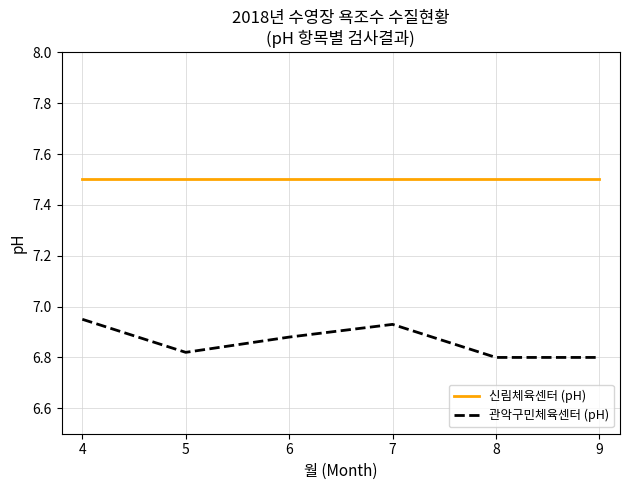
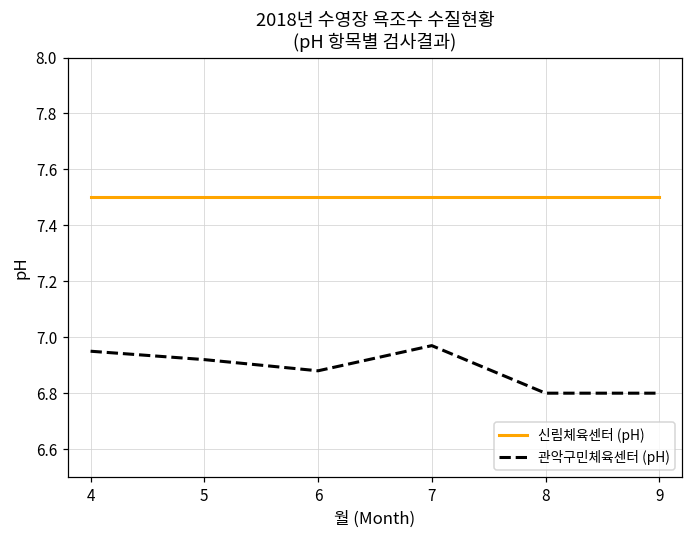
관악구민체육센터 (pH), 5: 6.82 -> 6.92
관악구민체육센터 (pH), 7: 6.93 -> 6.97
